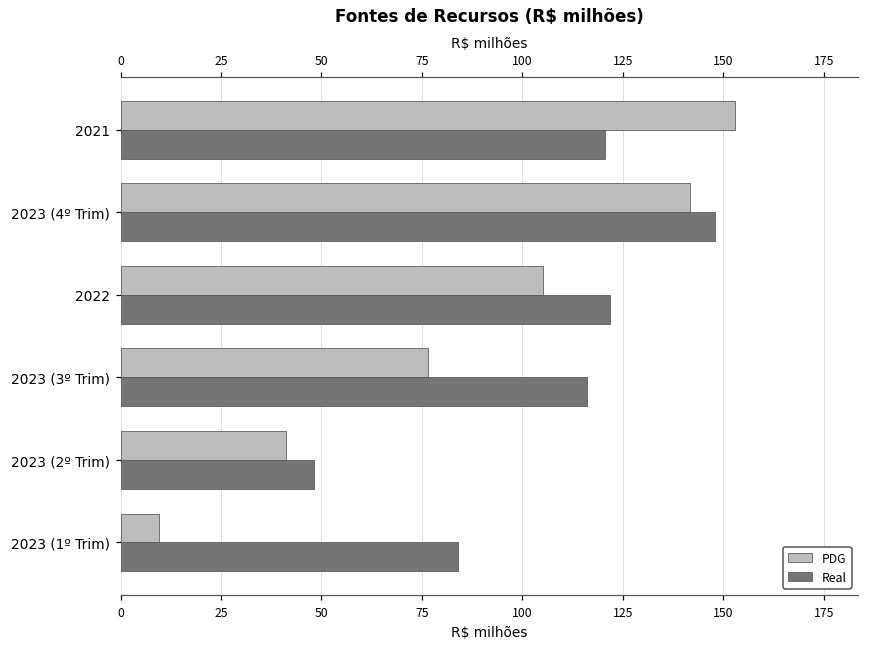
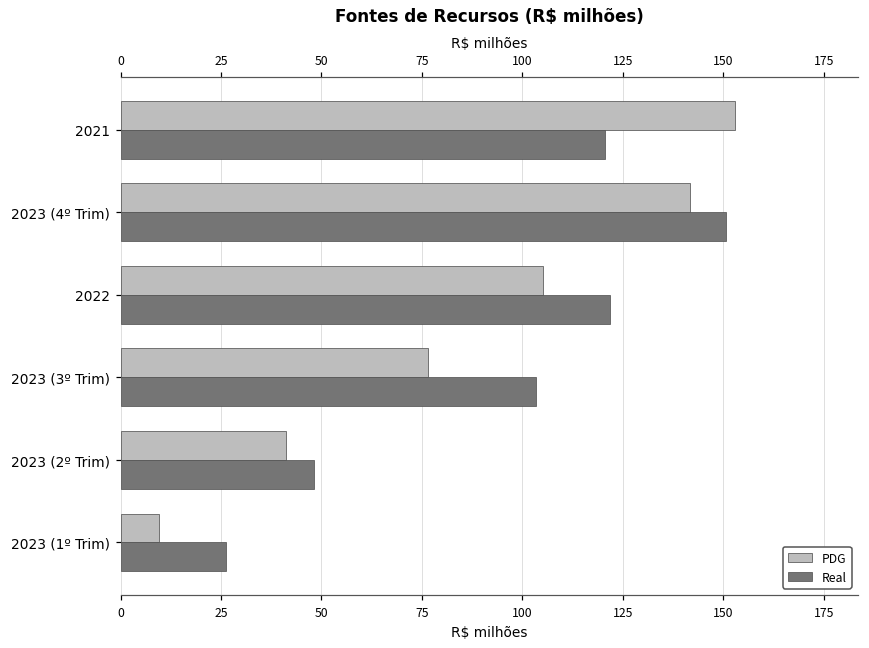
Real, 2023 (4º Trim): 148 -> 151
Real, 2023 (3º Trim): 116 -> 103
Real, 2023 (1º Trim): 84 -> 26
